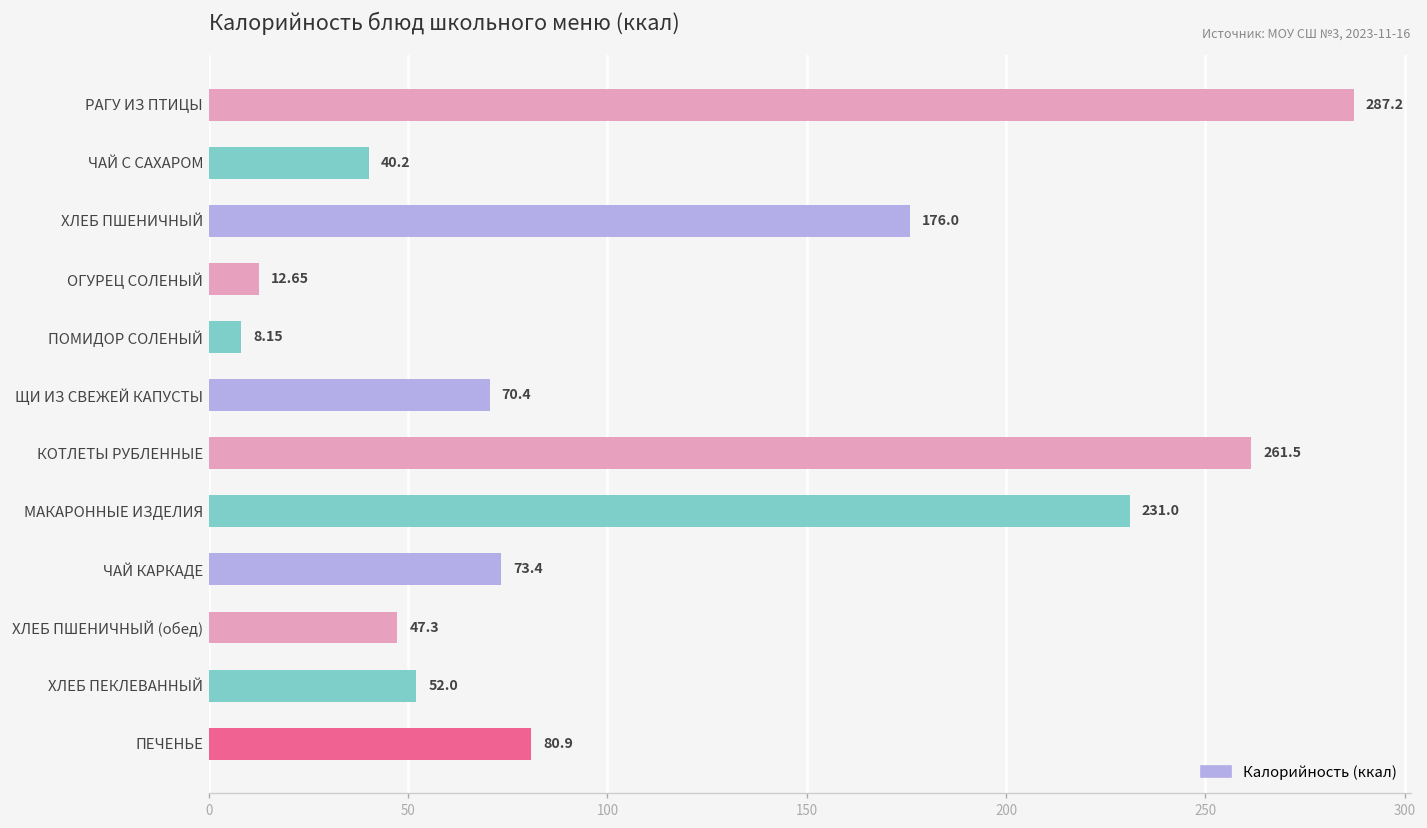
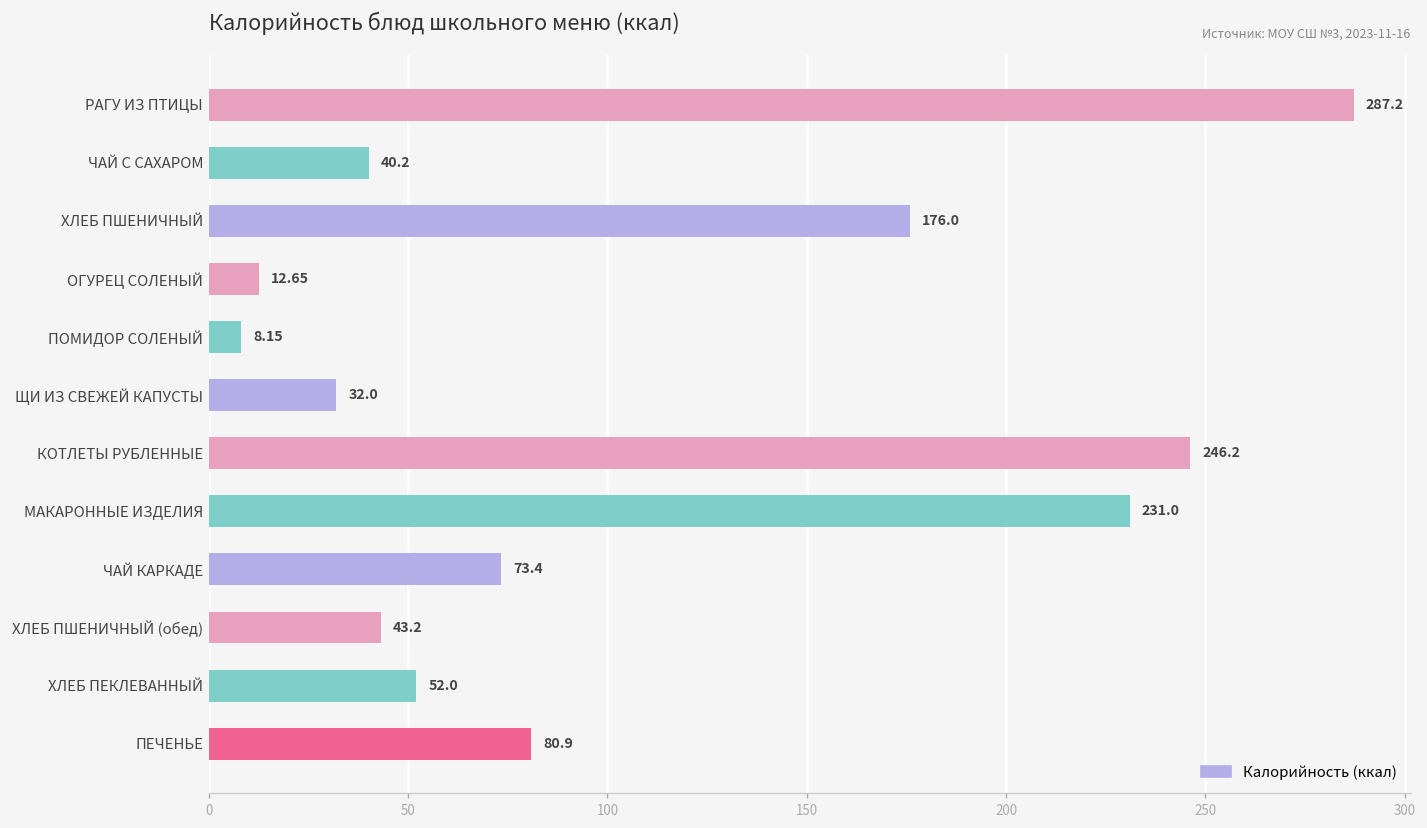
ЩИ ИЗ СВЕЖЕЙ КАПУСТЫ: 70.4 -> 32.0
КОТЛЕТЫ РУБЛЕННЫЕ: 261.5 -> 246.2
ХЛЕБ ПШЕНИЧНЫЙ (обед): 47.3 -> 43.2
